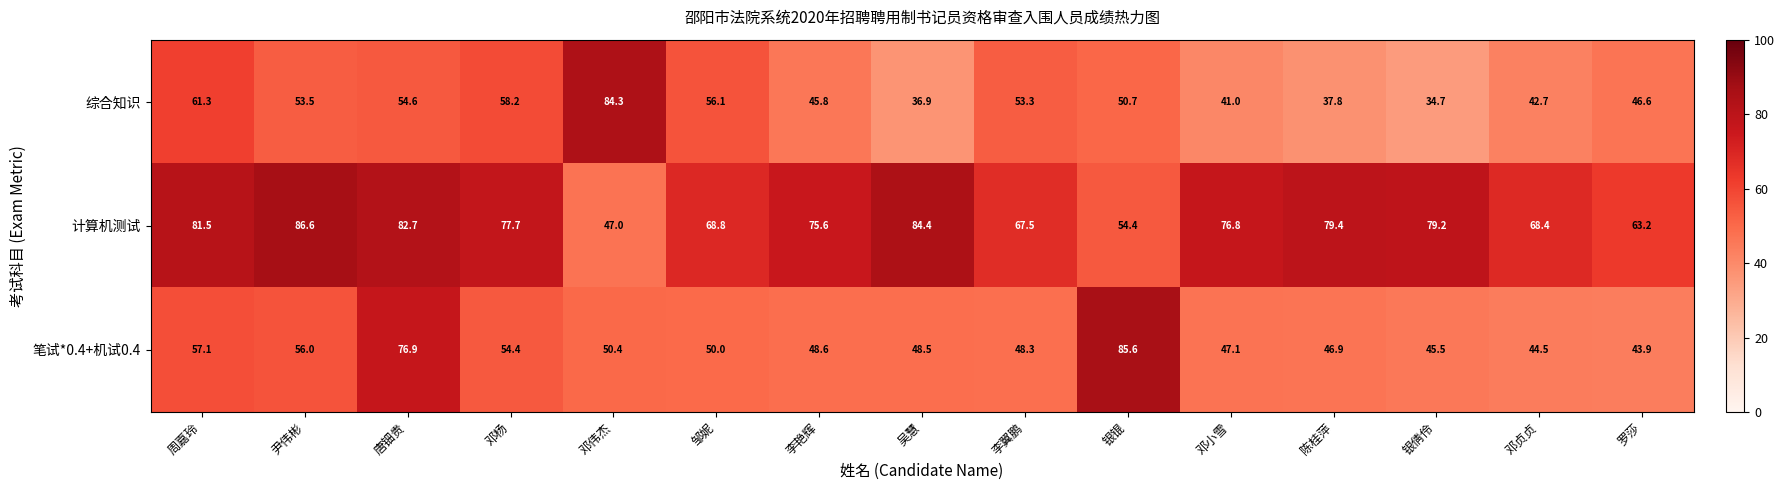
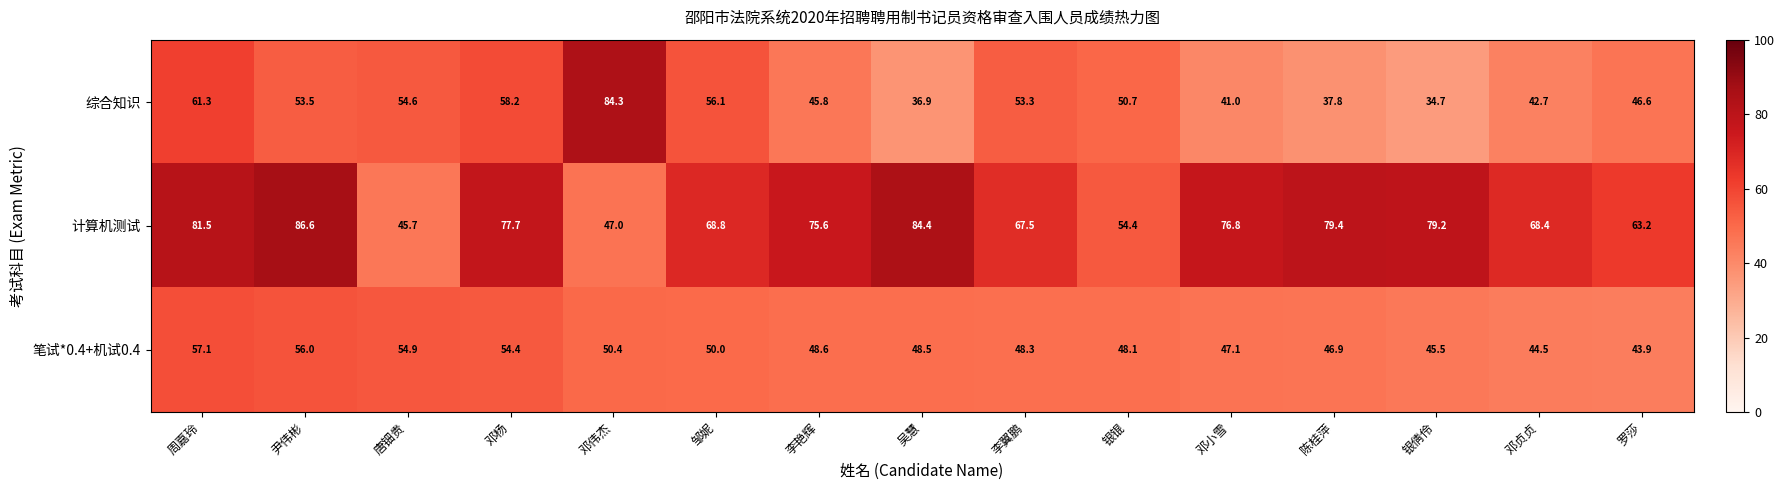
计算机测试, 唐钿贵: 82.7 -> 45.7
笔试*0.4+机试0.4, 唐钿贵: 76.9 -> 54.9
笔试*0.4+机试0.4, 银锟: 85.6 -> 48.1
